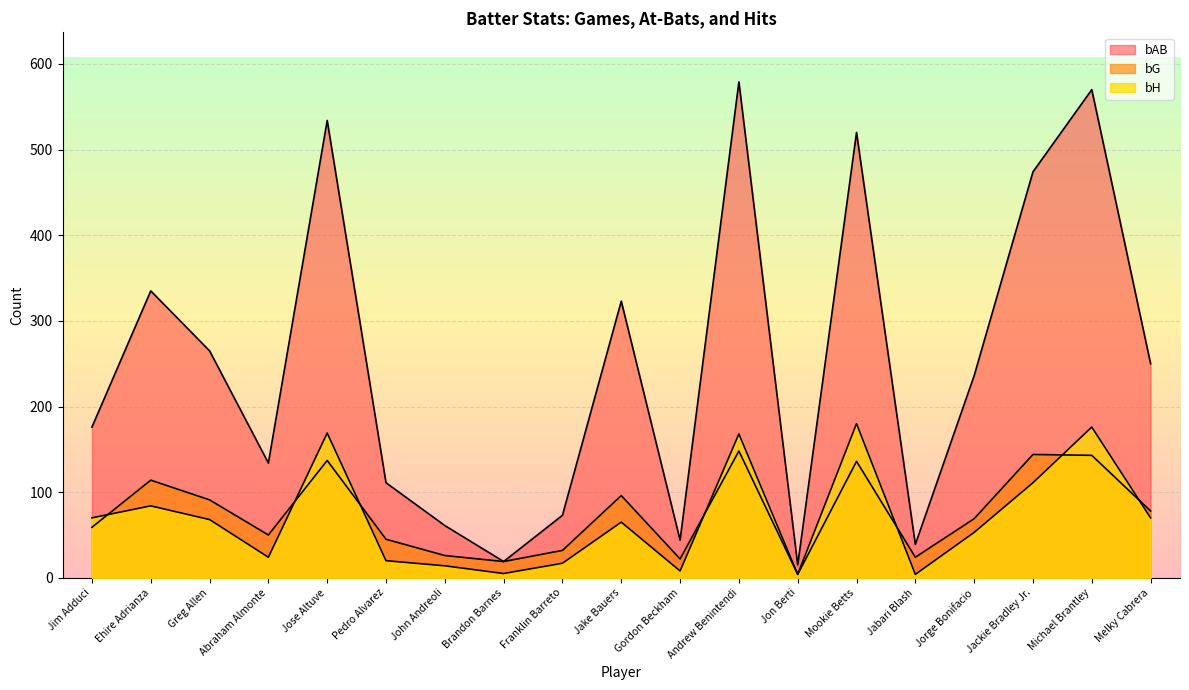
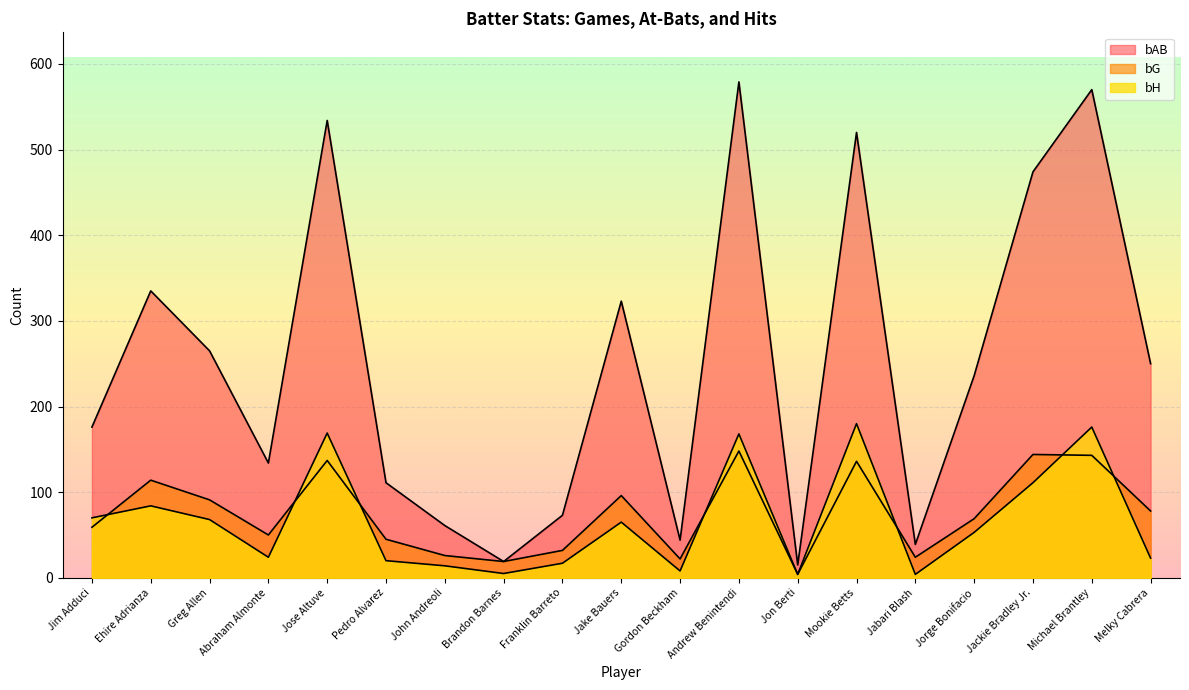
bH, Melky Cabrera: 70 -> 20
